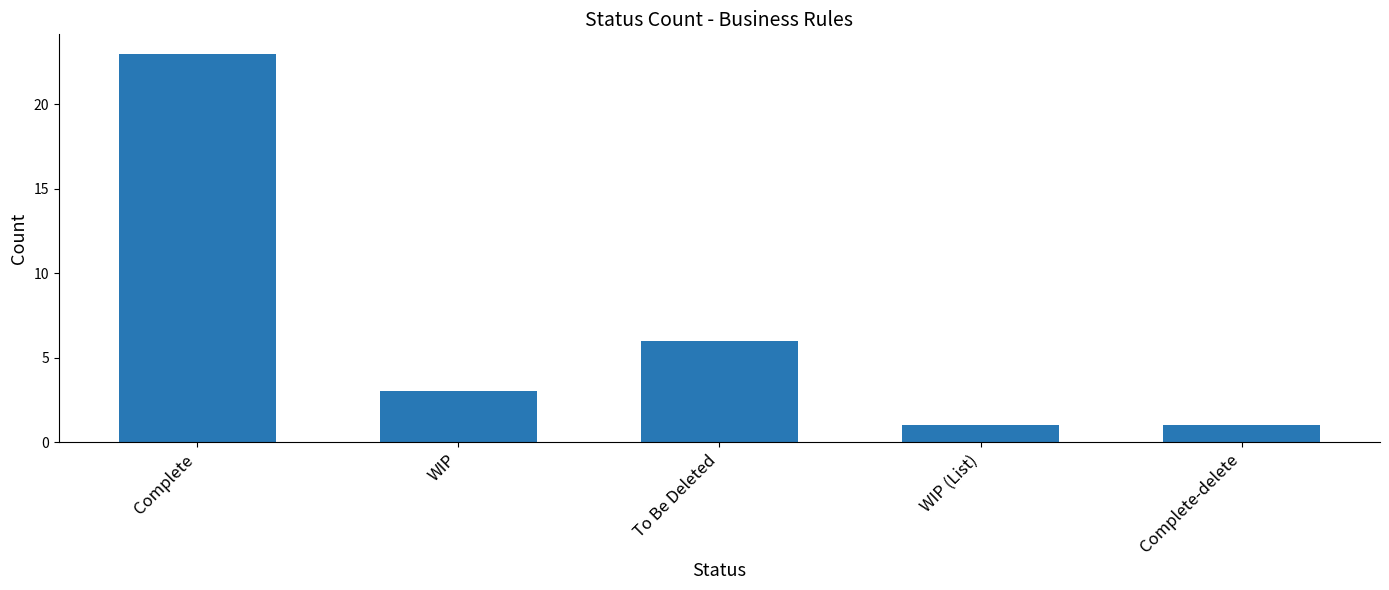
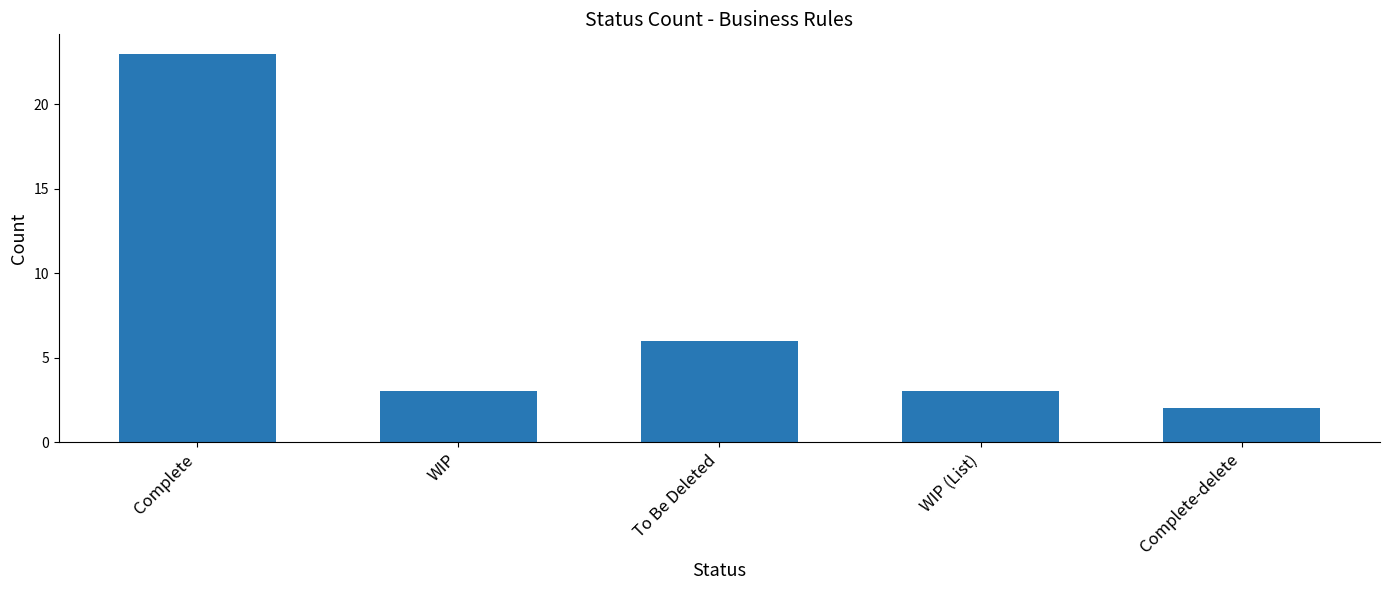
WIP (List): 1 -> 3
Complete-delete: 1 -> 2
